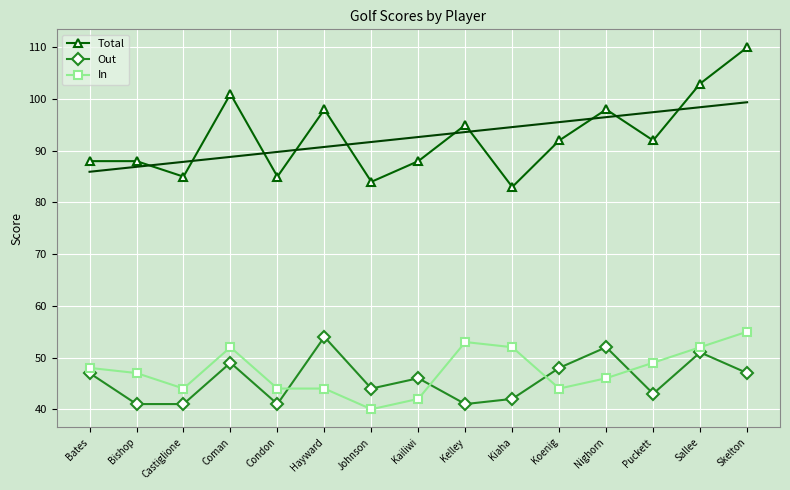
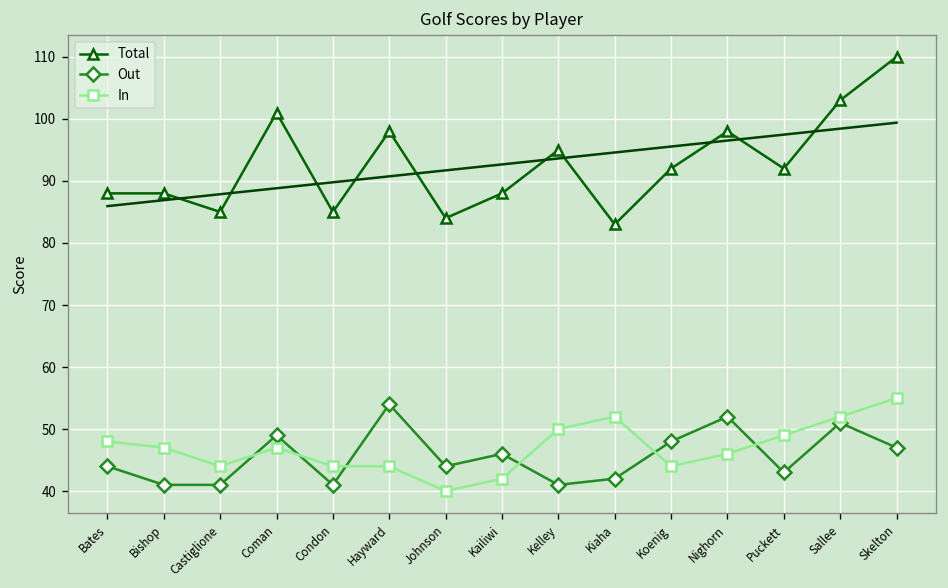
Out, Bates: 47 -> 44
In, Coman: 52 -> 47
In, Kelley: 53 -> 50
